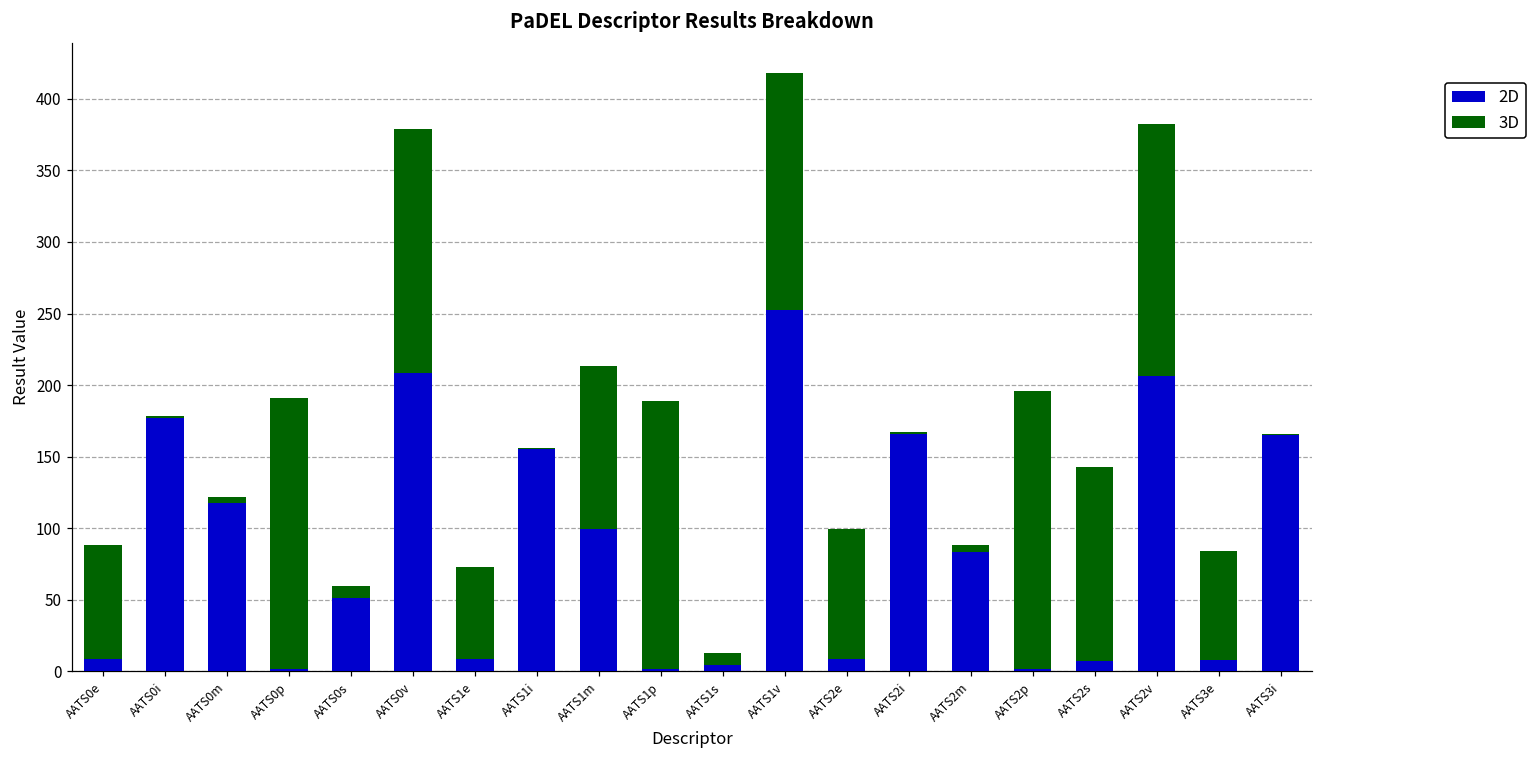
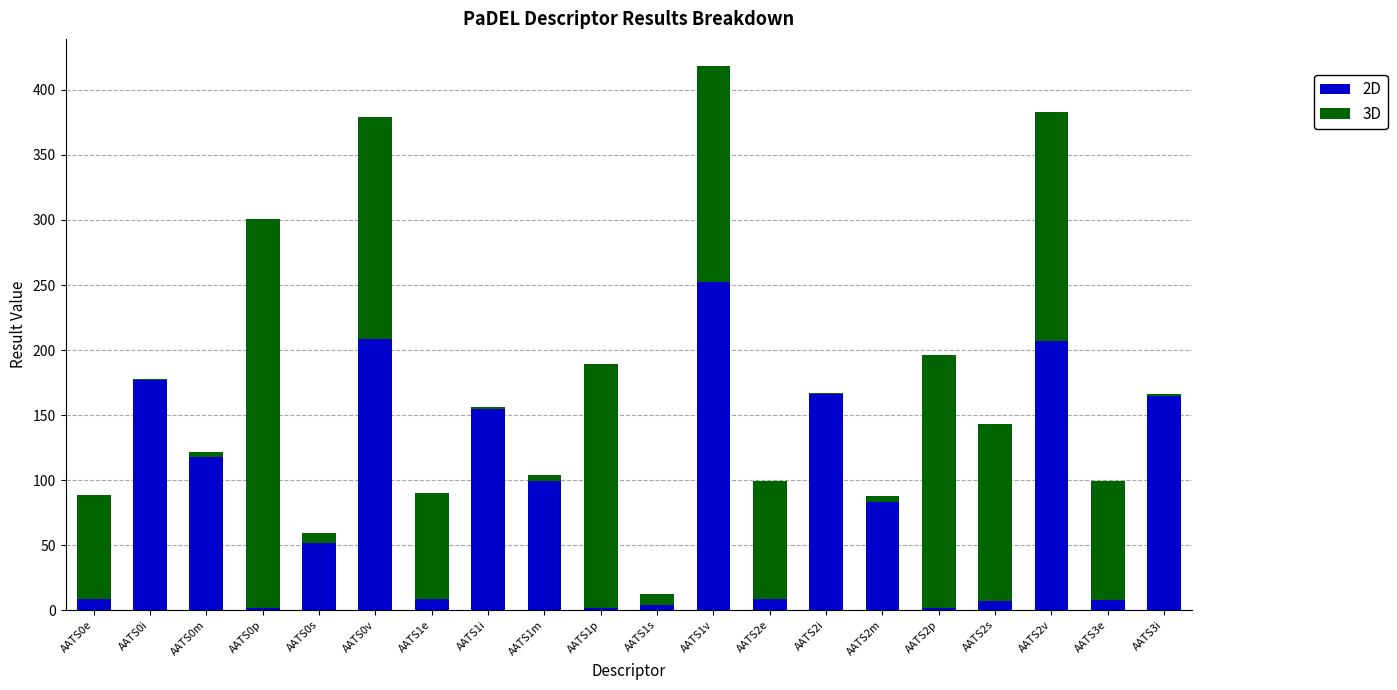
3D, AATS0p: 190 -> 299
3D, AATS1e: 65 -> 82
3D, AATS1m: 114 -> 4
3D, AATS3e: 76 -> 91
